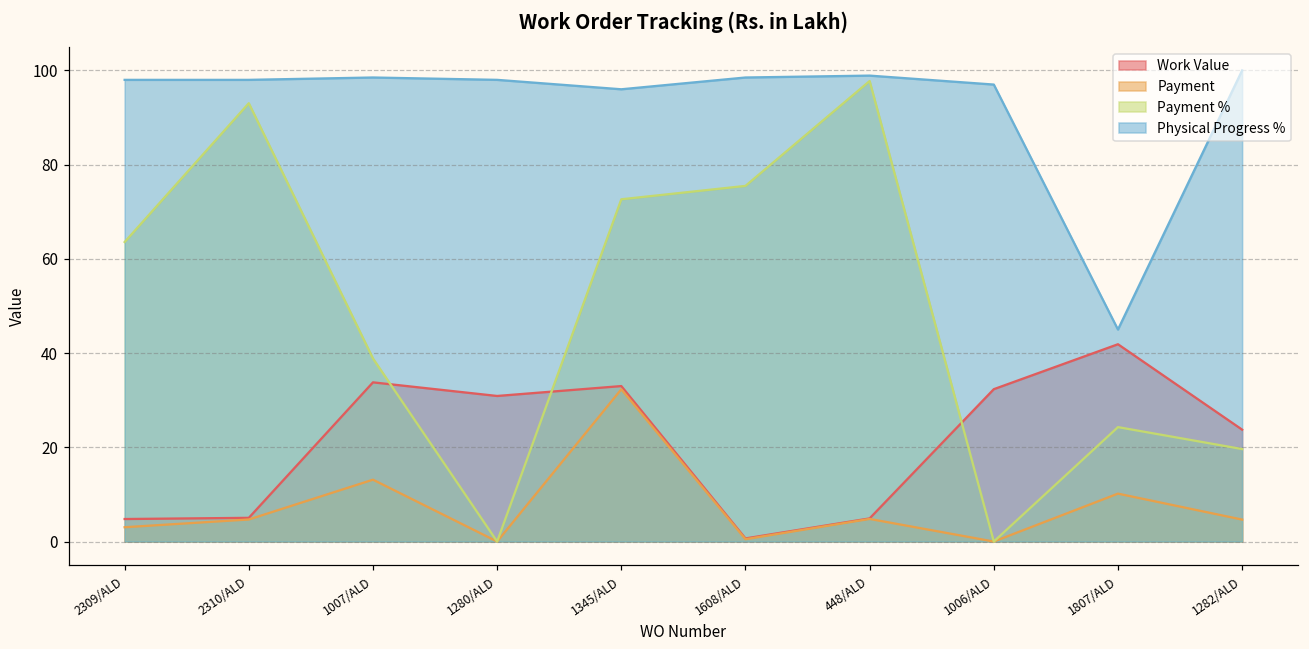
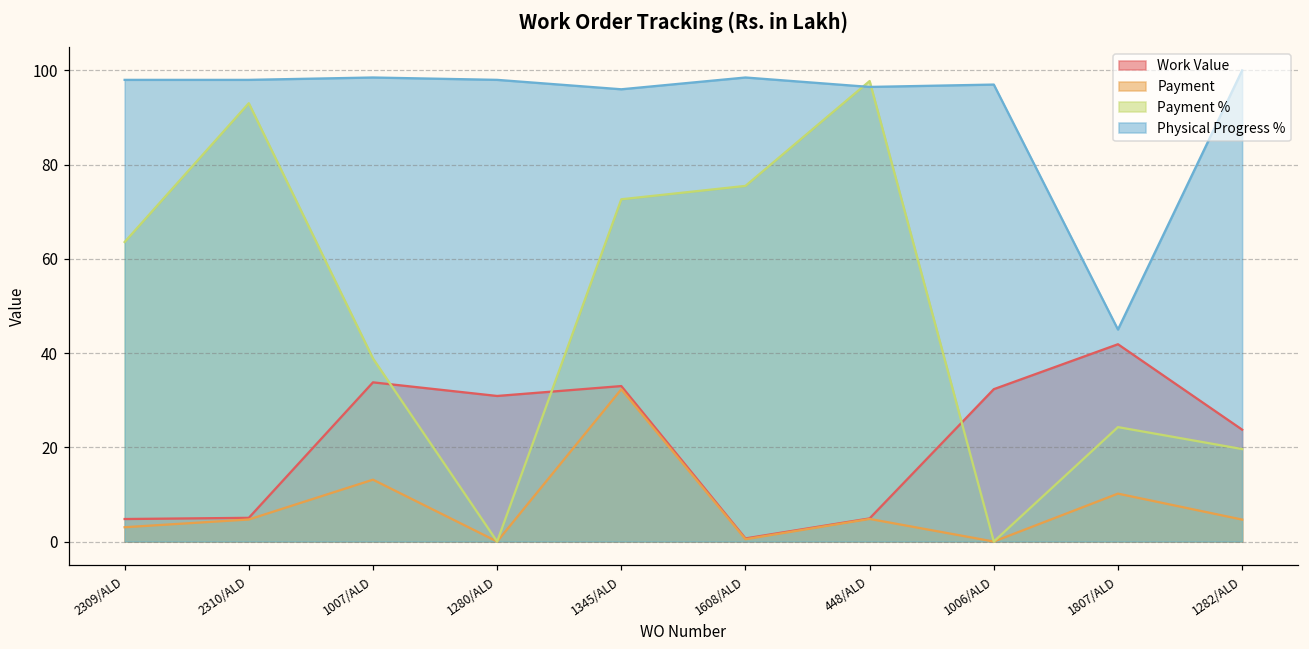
Physical Progress %, 448/ALD: 99 -> 97
